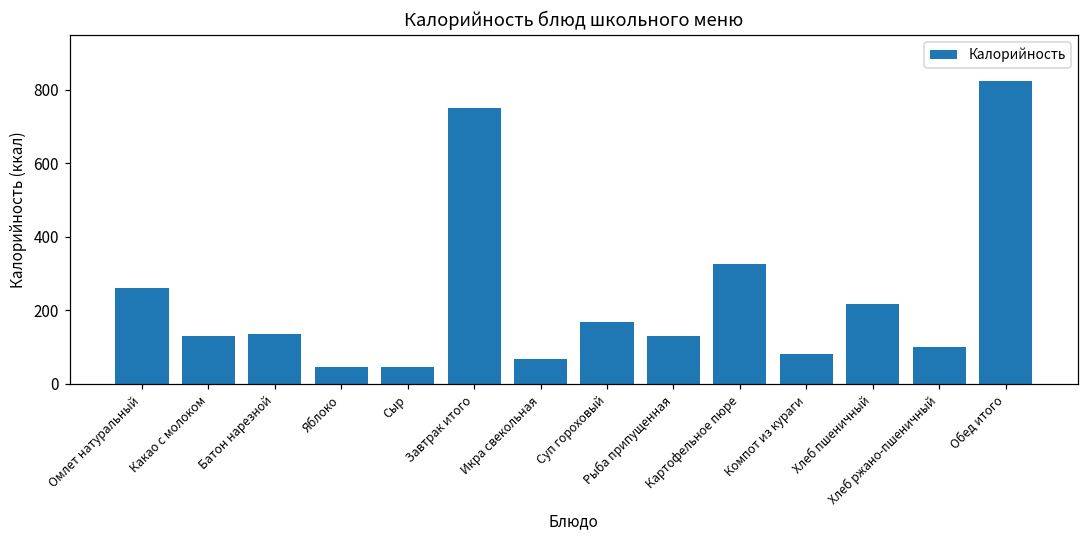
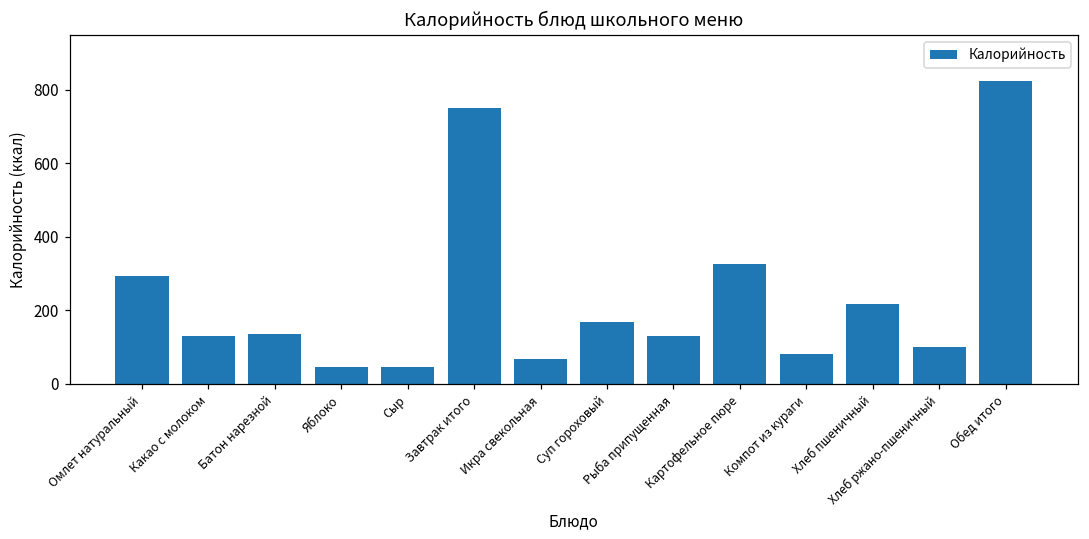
Омлет натуральный: 260 -> 290
